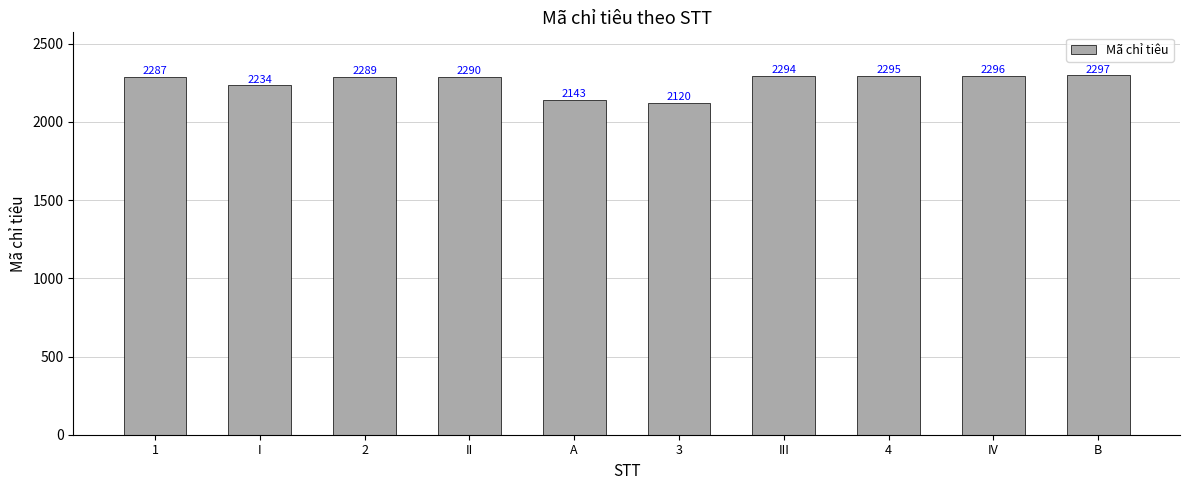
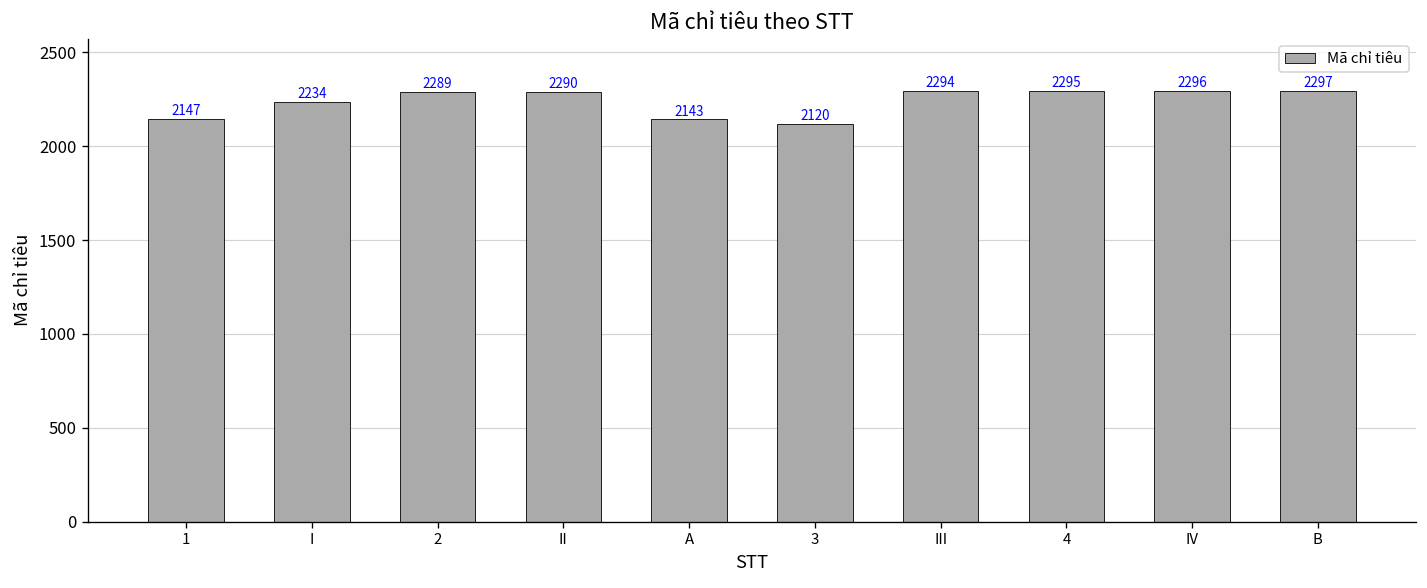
1: 2287 -> 2147
